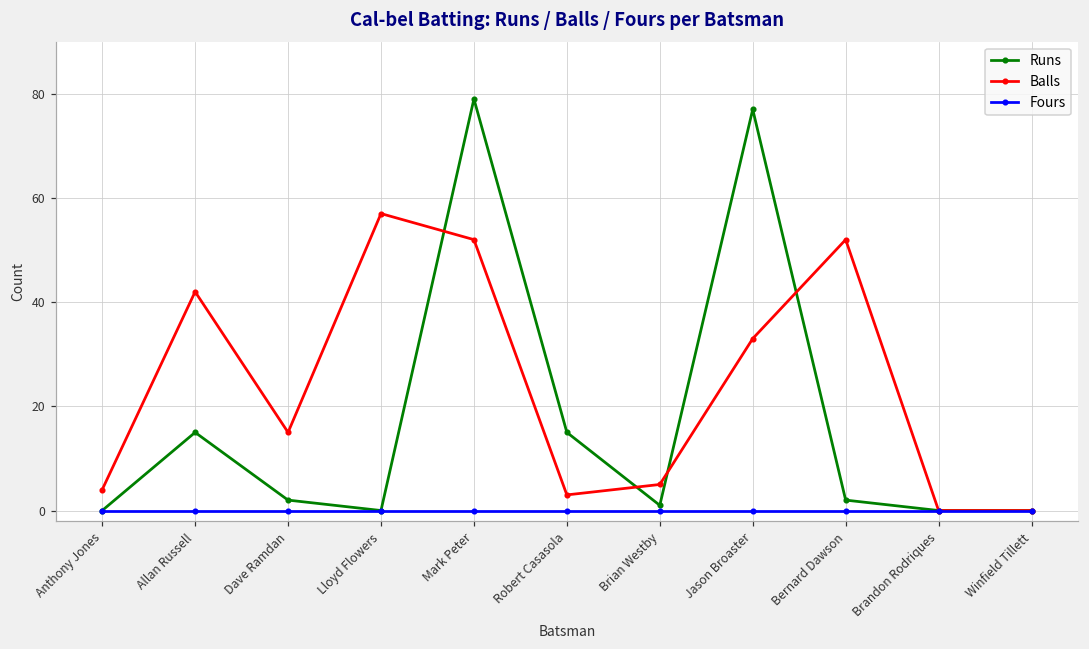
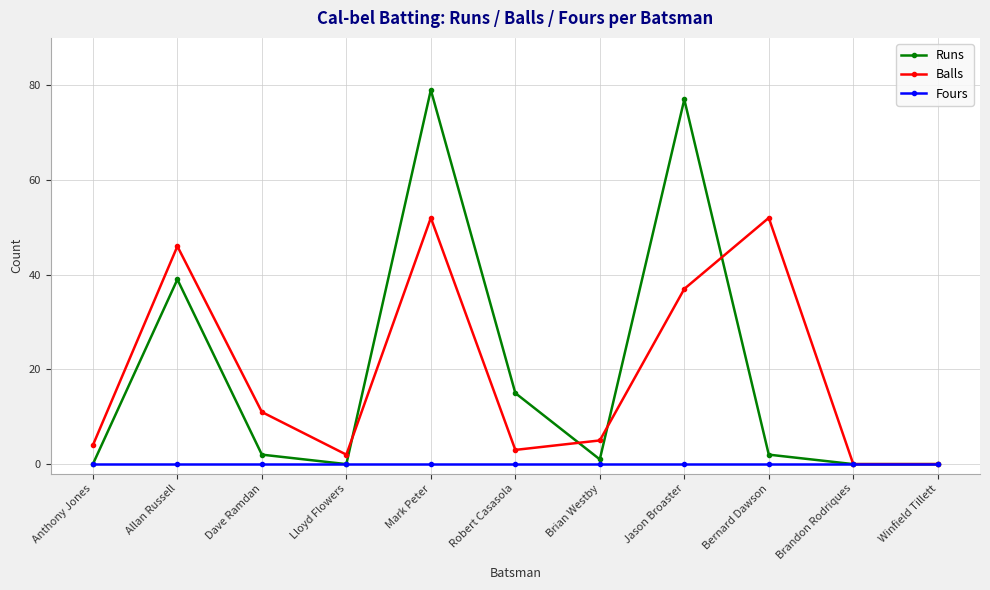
Runs, Allan Russell: 15 -> 39
Balls, Allan Russell: 42 -> 46
Balls, Dave Ramdan: 15 -> 11
Balls, Lloyd Flowers: 57 -> 2
Balls, Jason Broaster: 33 -> 37
